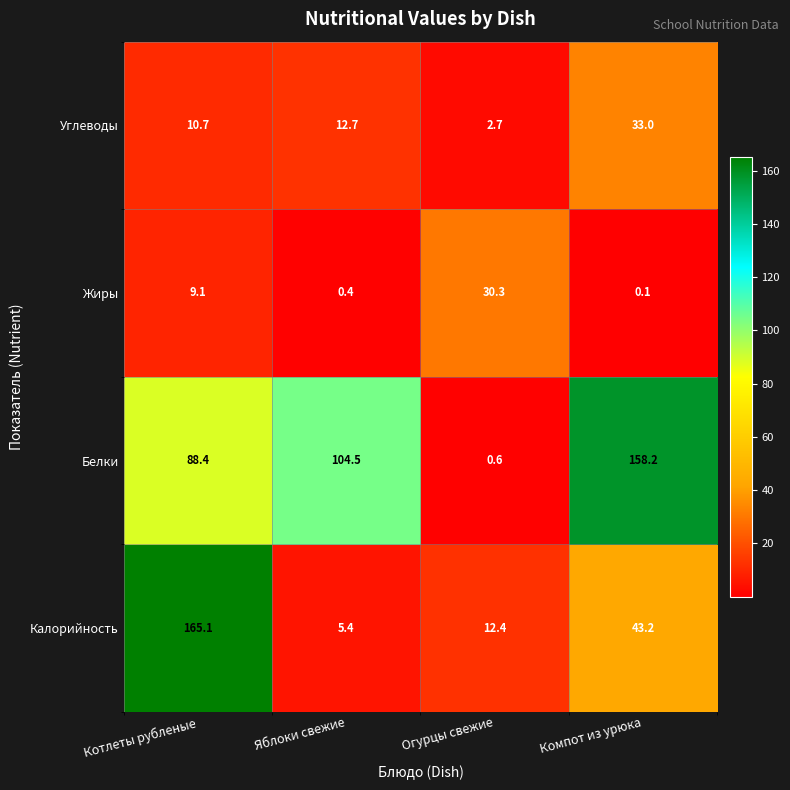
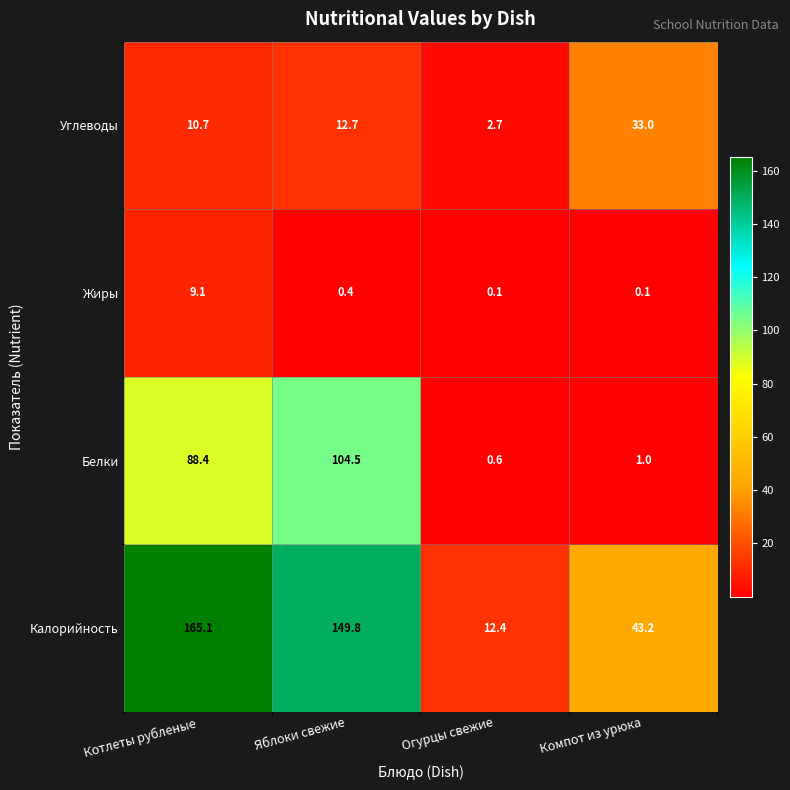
Жиры, Огурцы свежие: 30.3 -> 0.1
Белки, Компот из урюка: 158.2 -> 1.0
Калорийность, Яблоки свежие: 5.4 -> 149.8
